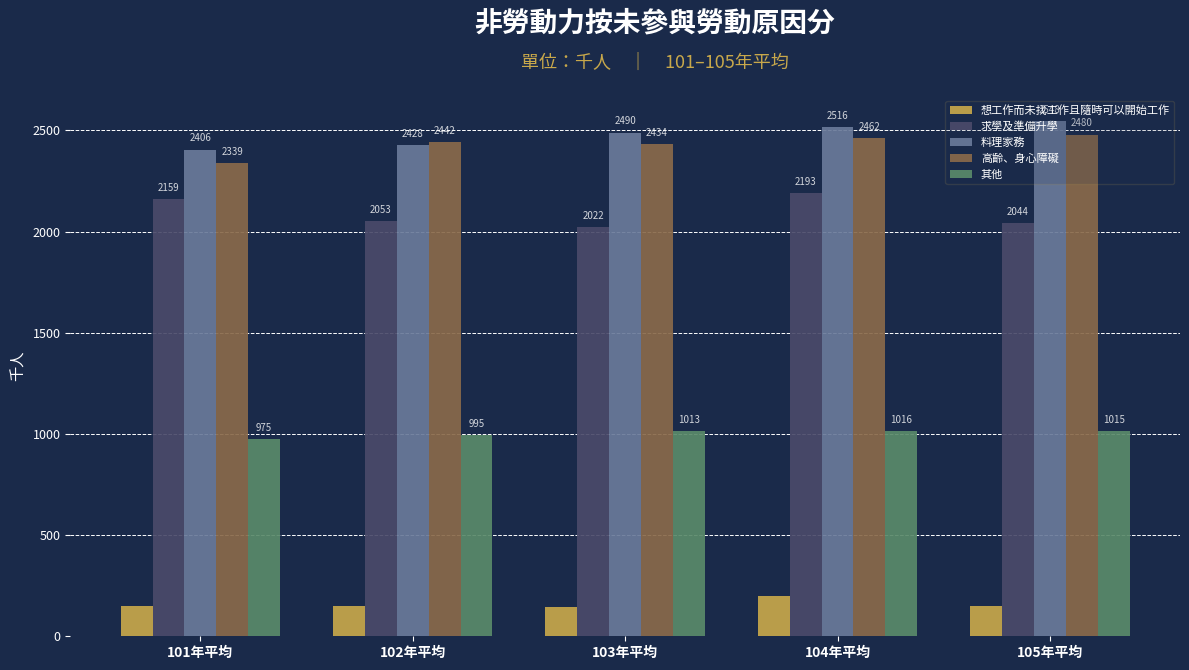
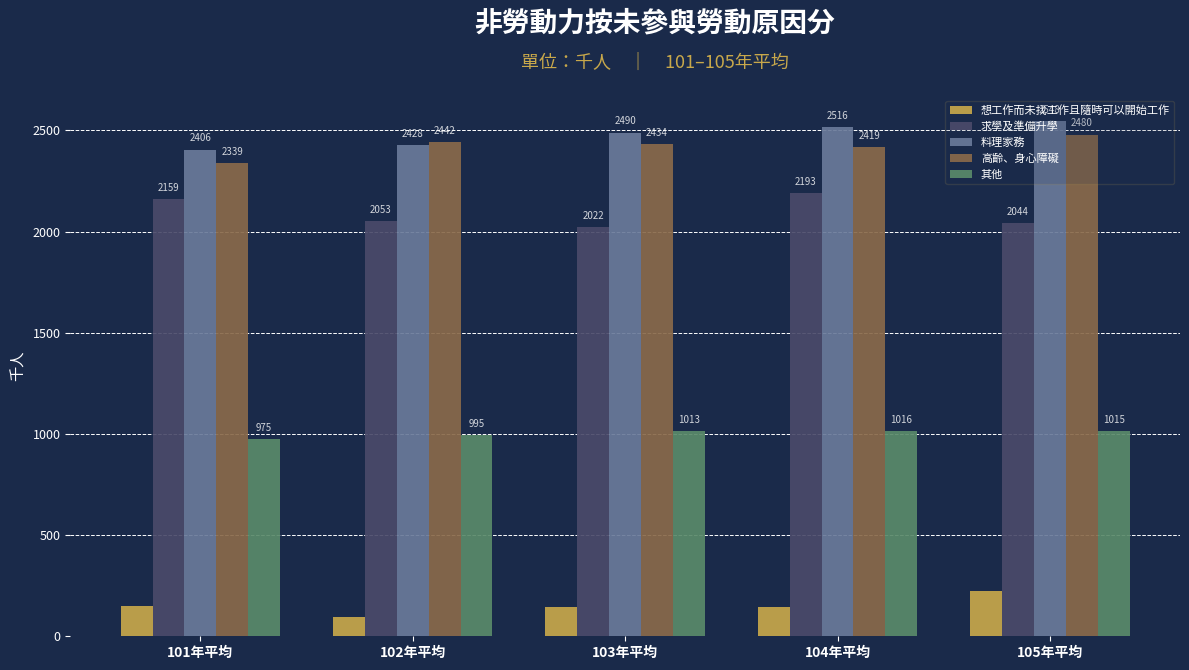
想工作而未找工作且隨時可以開始工作, 102年平均: 150 -> 90
想工作而未找工作且隨時可以開始工作, 104年平均: 200 -> 150
高齡、身心障礙, 104年平均: 2462 -> 2419
想工作而未找工作且隨時可以開始工作, 105年平均: 150 -> 220
